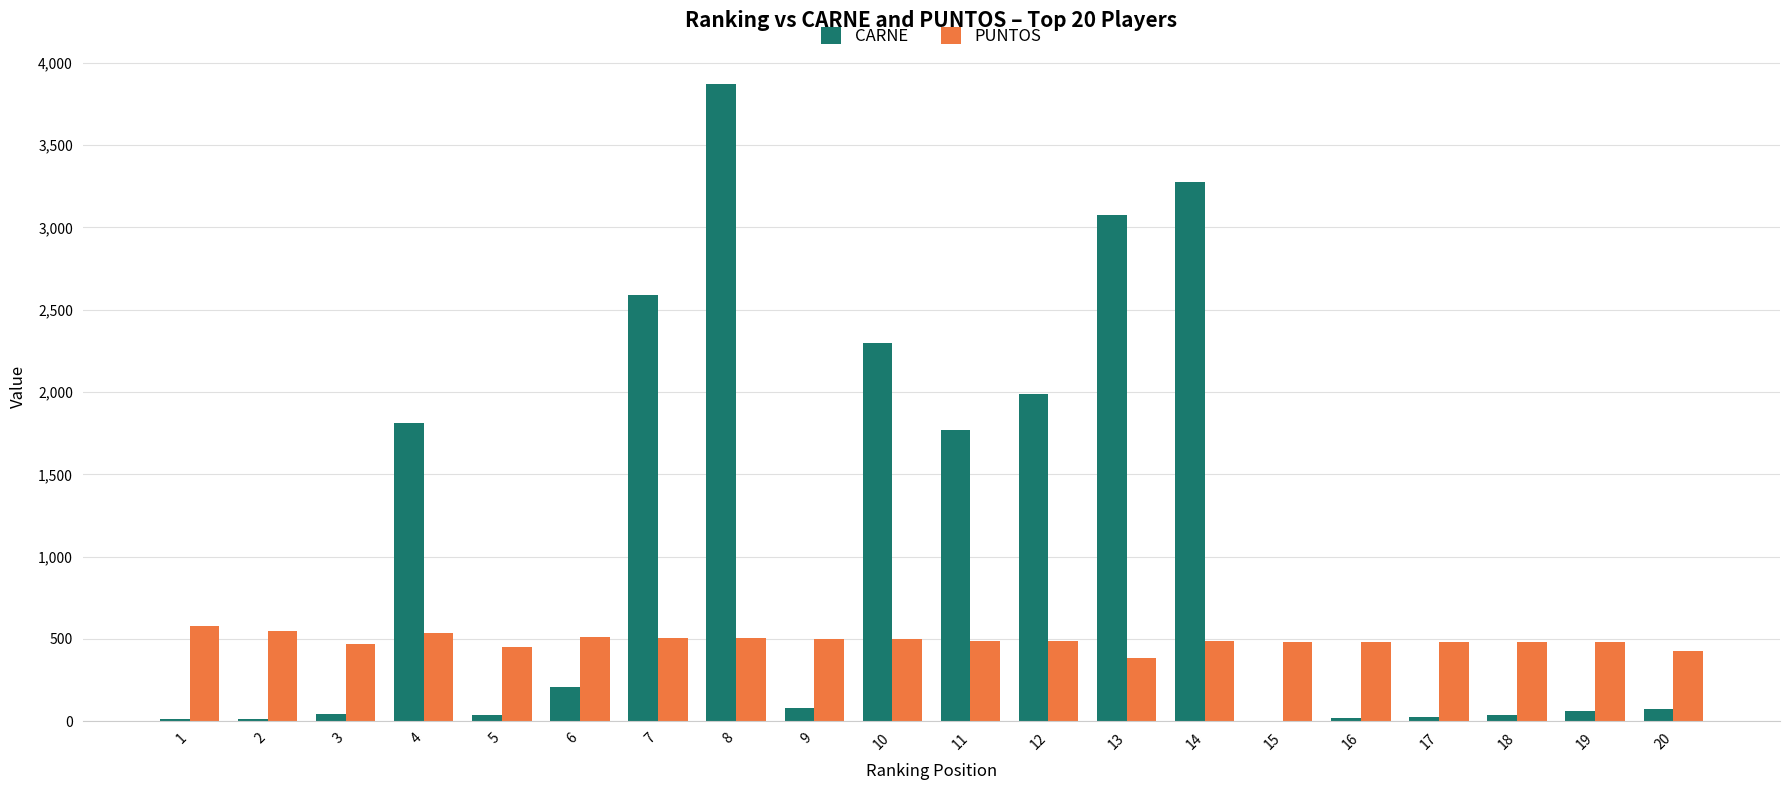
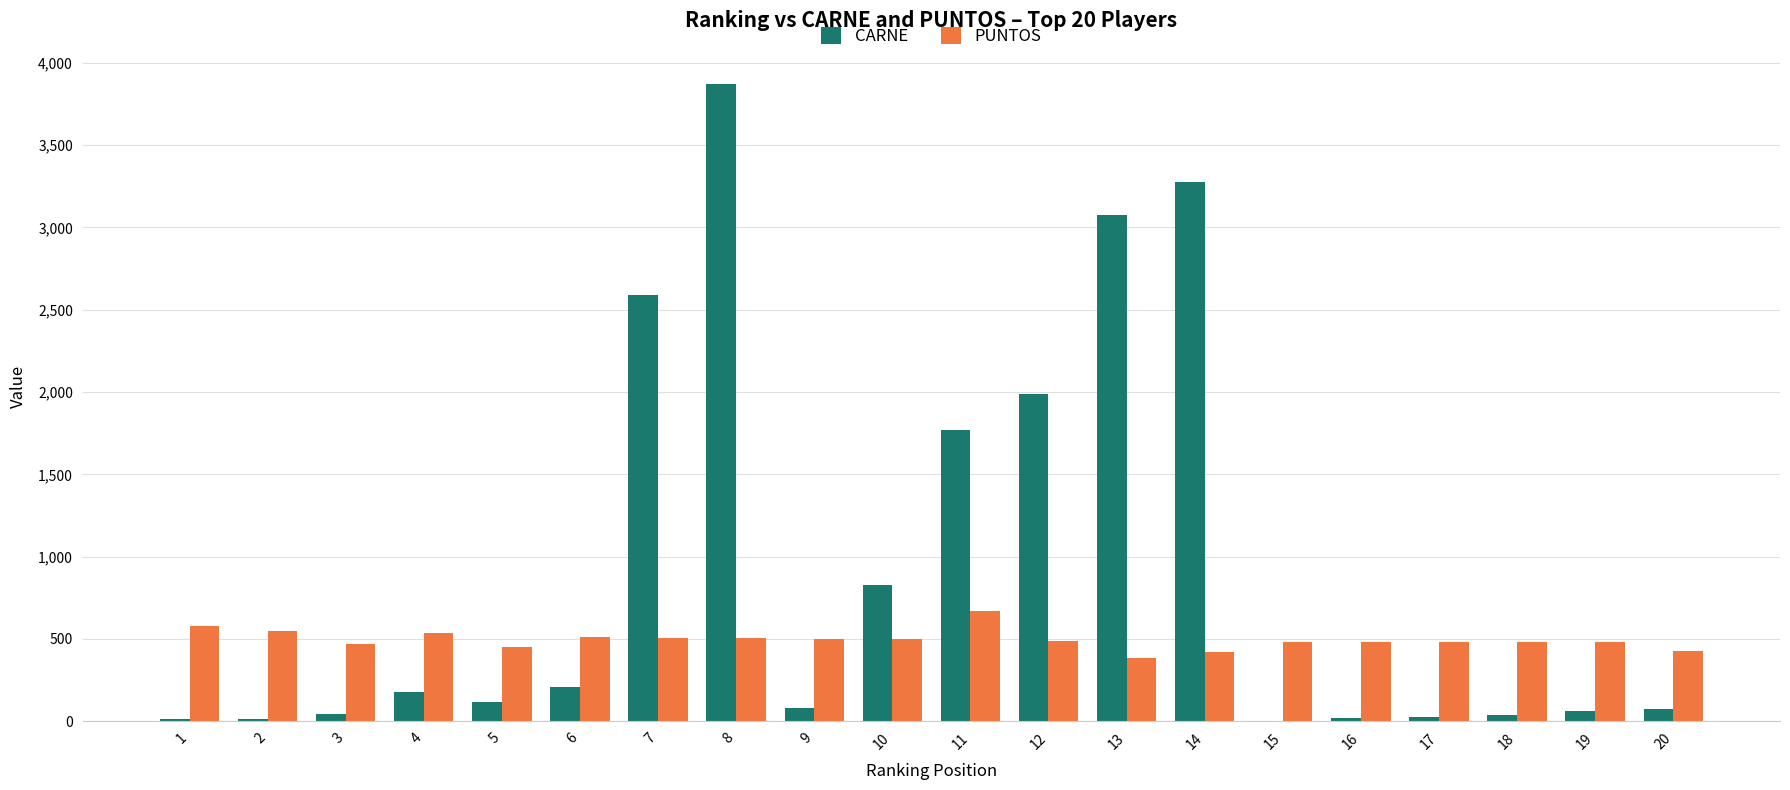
CARNE, 4: 1,820 -> 180
CARNE, 5: 40 -> 120
CARNE, 10: 2,300 -> 830
PUNTOS, 11: 490 -> 670
PUNTOS, 14: 490 -> 420
